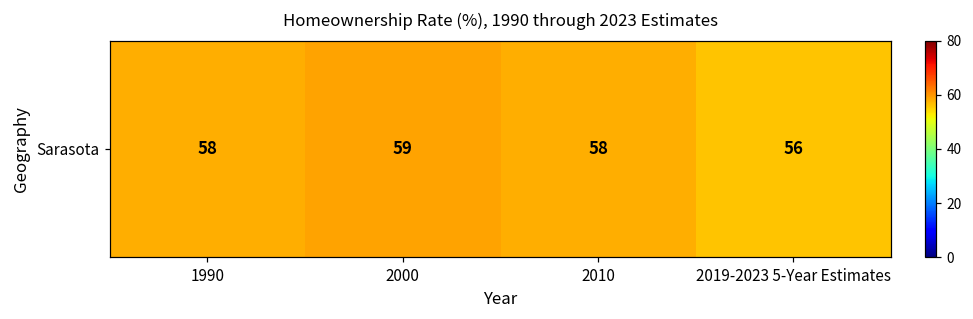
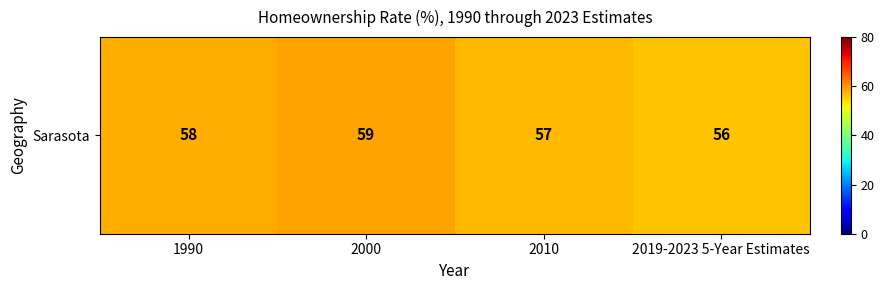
Sarasota, 2010: 58 -> 57
